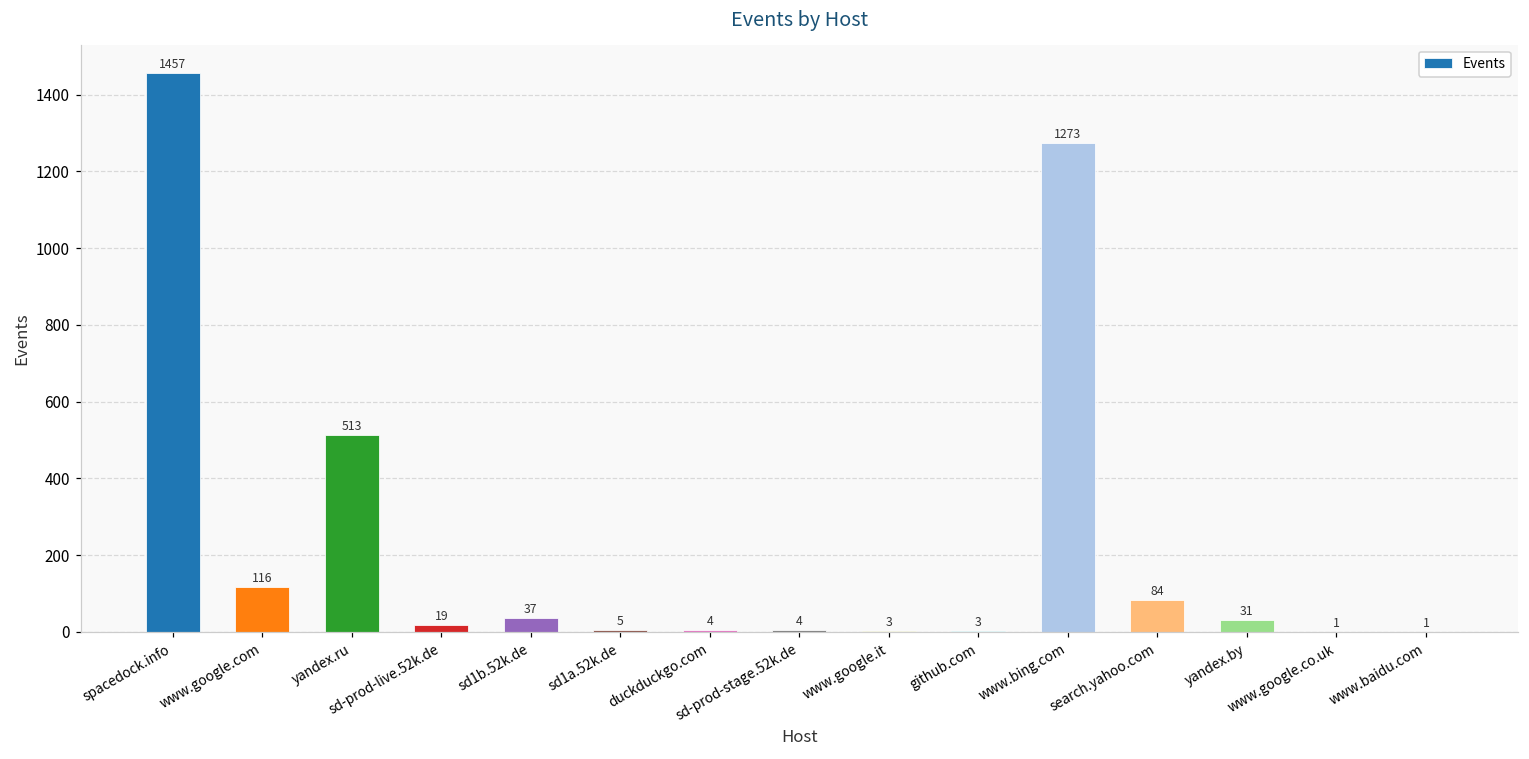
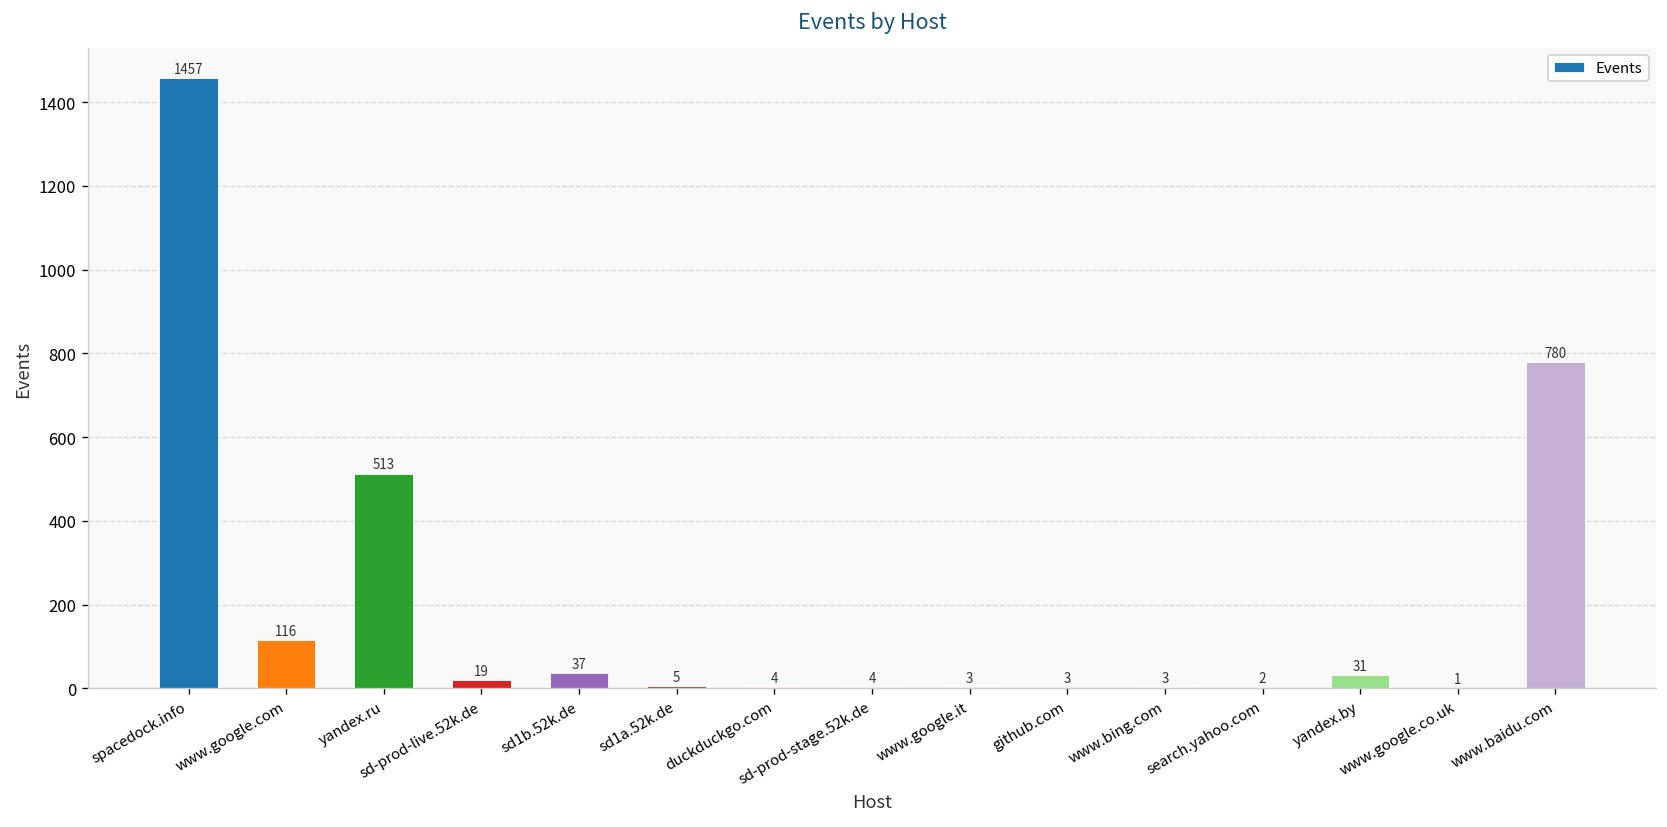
www.bing.com: 1273 -> 3
search.yahoo.com: 84 -> 2
www.baidu.com: 1 -> 780
